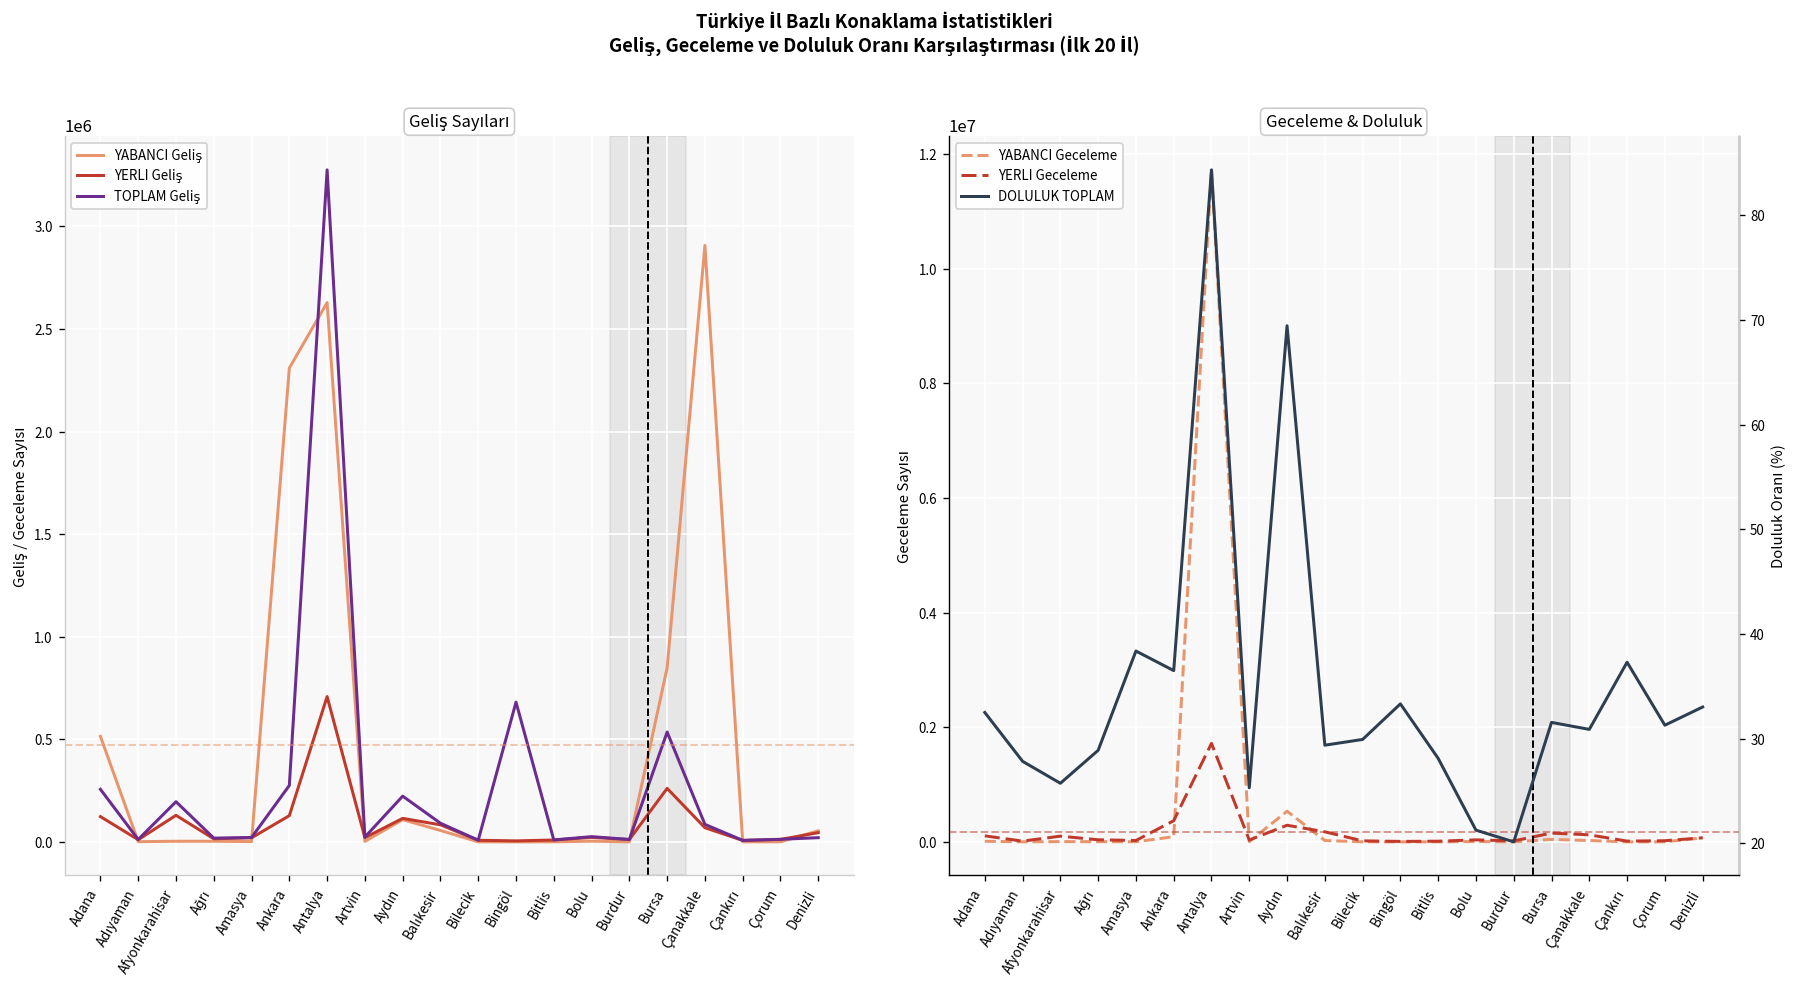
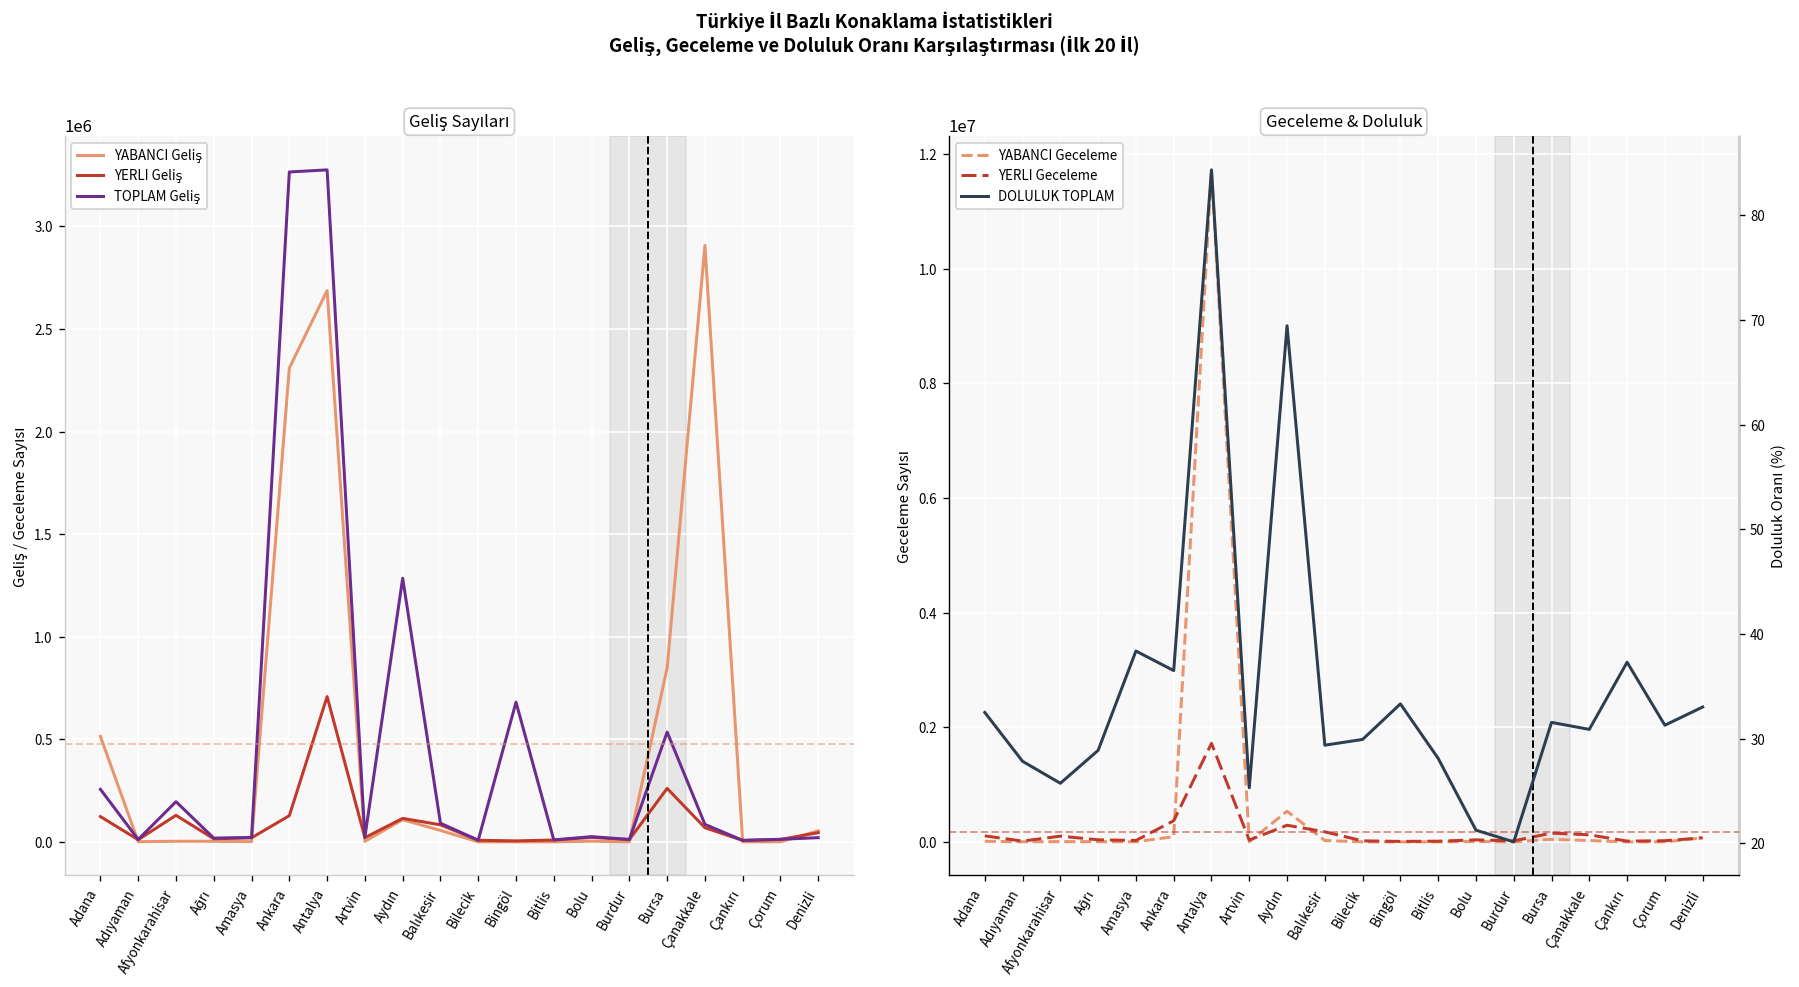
Geliş Sayıları, TOPLAM Geliş, Ankara: 280000 -> 3270000
Geliş Sayıları, YABANCI Geliş, Antalya: 2630000 -> 2690000
Geliş Sayıları, TOPLAM Geliş, Aydın: 220000 -> 1290000
